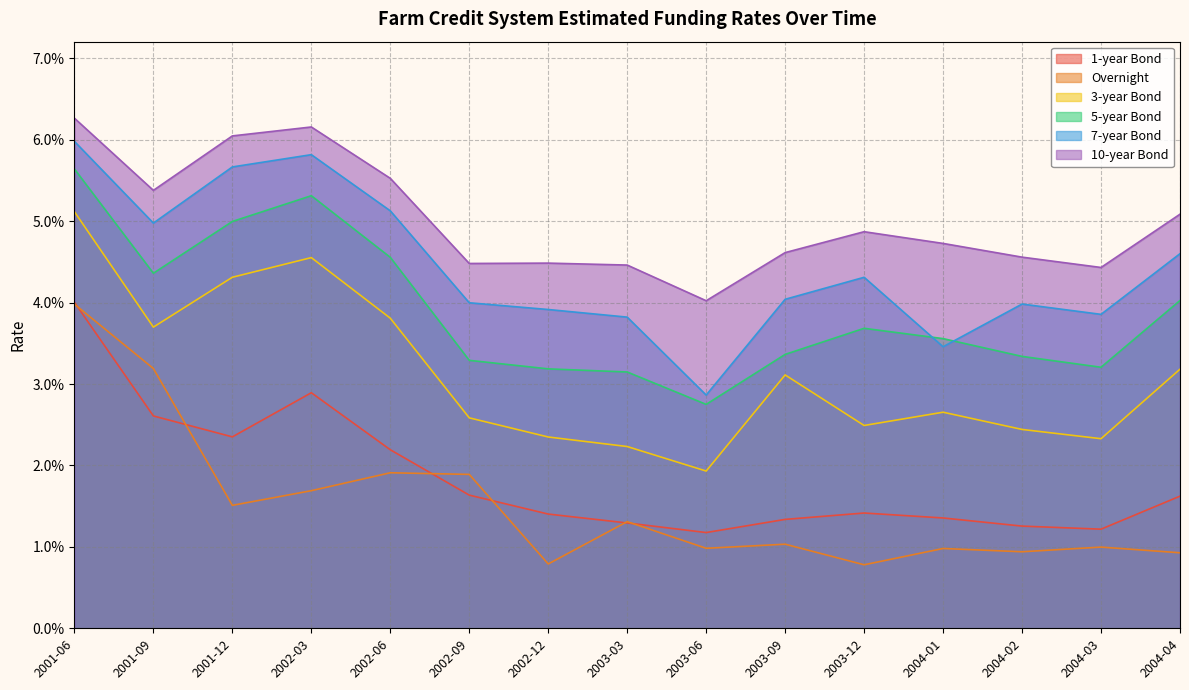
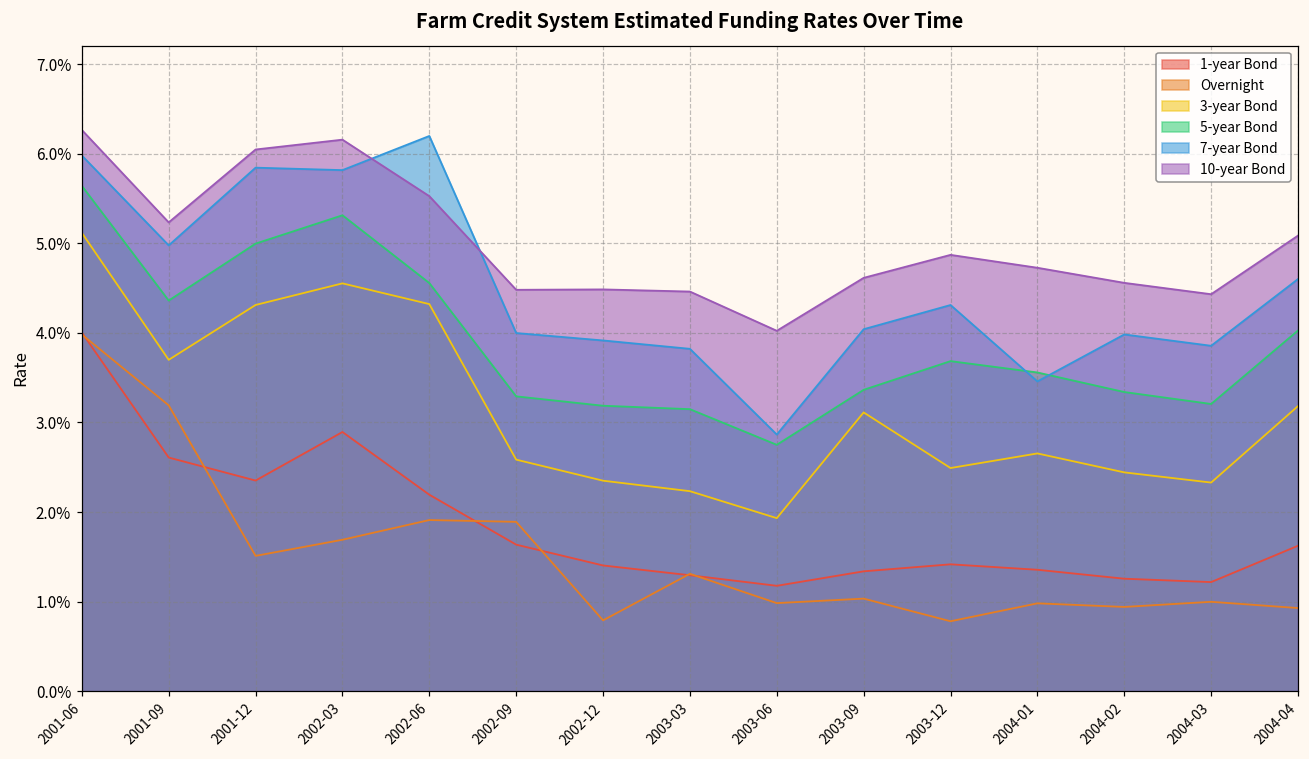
10-year Bond, 2001-09: 5.4% -> 5.2%
7-year Bond, 2001-12: 5.7% -> 5.8%
3-year Bond, 2002-06: 3.8% -> 4.3%
7-year Bond, 2002-06: 5.1% -> 6.2%
